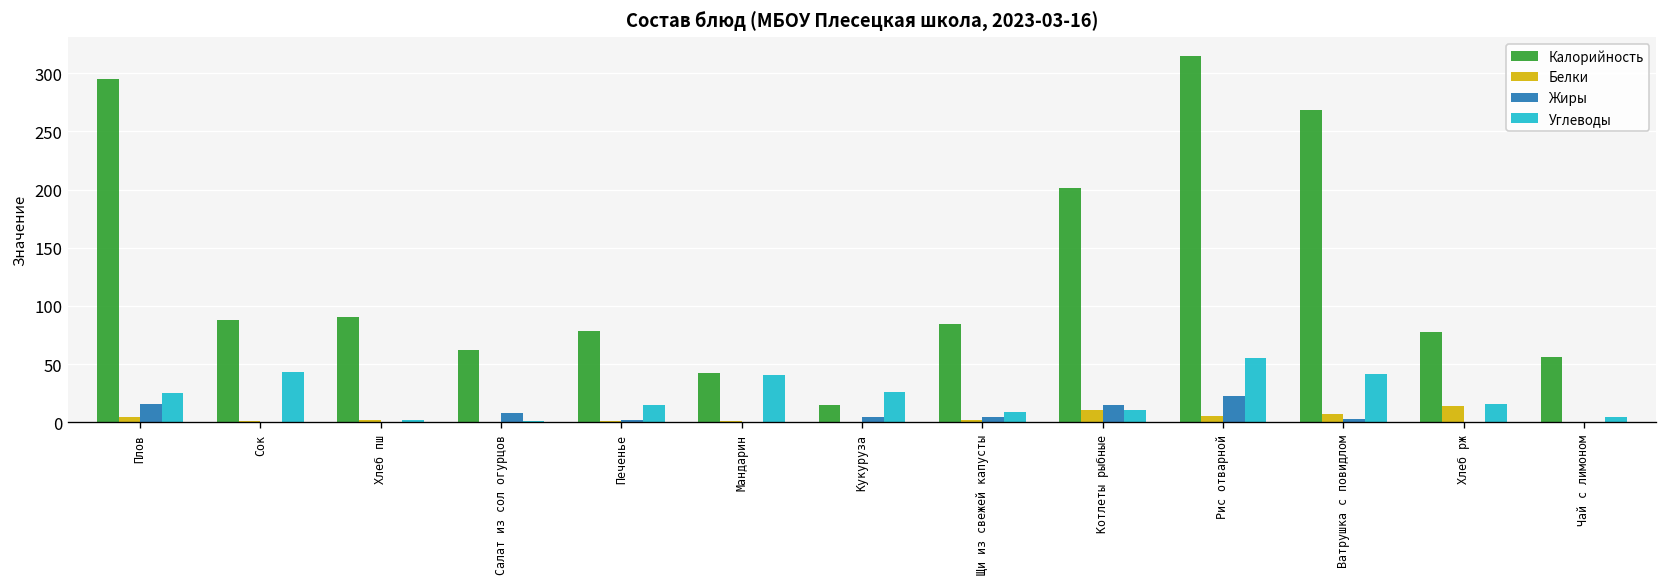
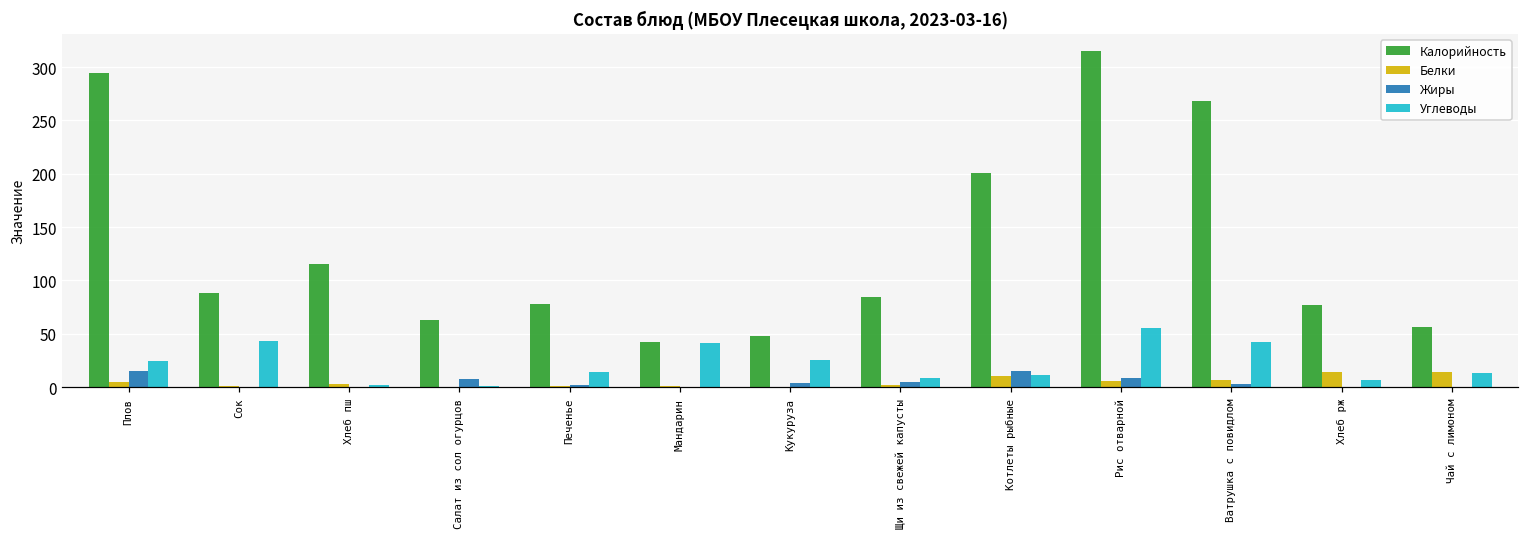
Калорийность, Хлеб пш: 90 -> 120
Калорийность, Кукуруза: 20 -> 50
Жиры, Рис отварной: 20 -> 10
Углеводы, Хлеб рж: 20 -> 10
Белки, Чай с лимоном: 0 -> 10
Углеводы, Чай с лимоном: 0 -> 10
